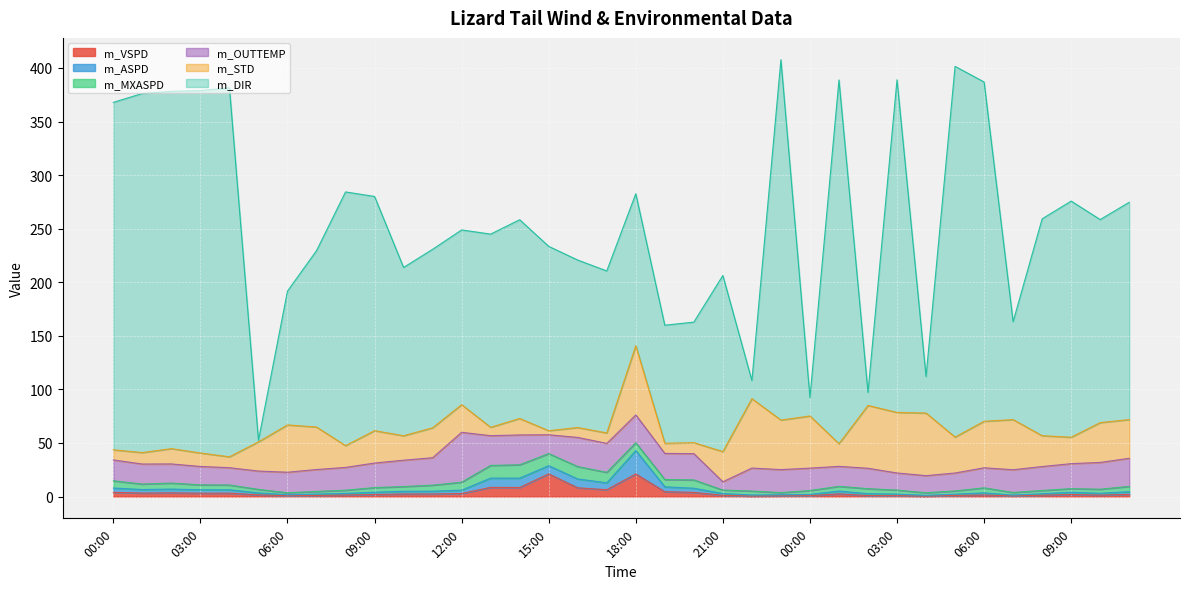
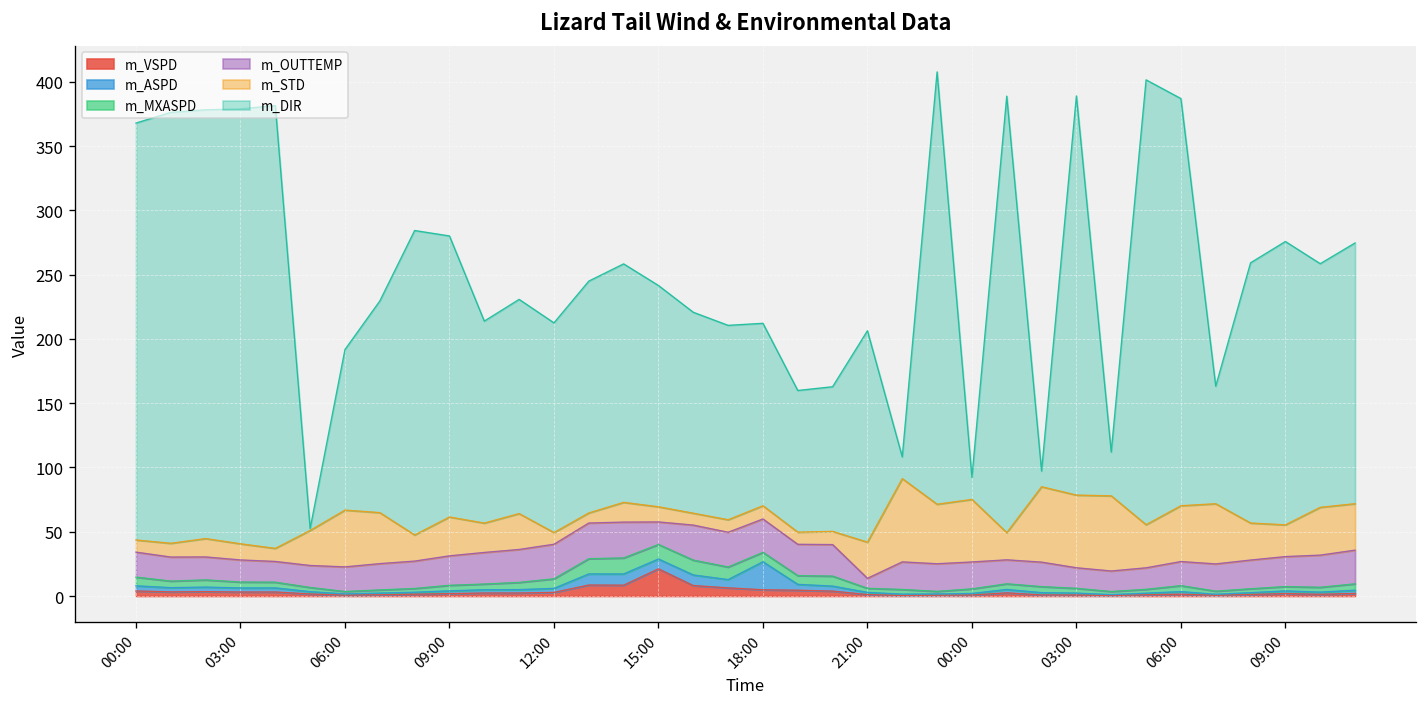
m_OUTTEMP, 12:00: 47 -> 27
m_STD, 12:00: 26 -> 9
m_STD, 15:00: 4 -> 12
m_VSPD, 18:00: 21 -> 5
m_STD, 18:00: 65 -> 10
